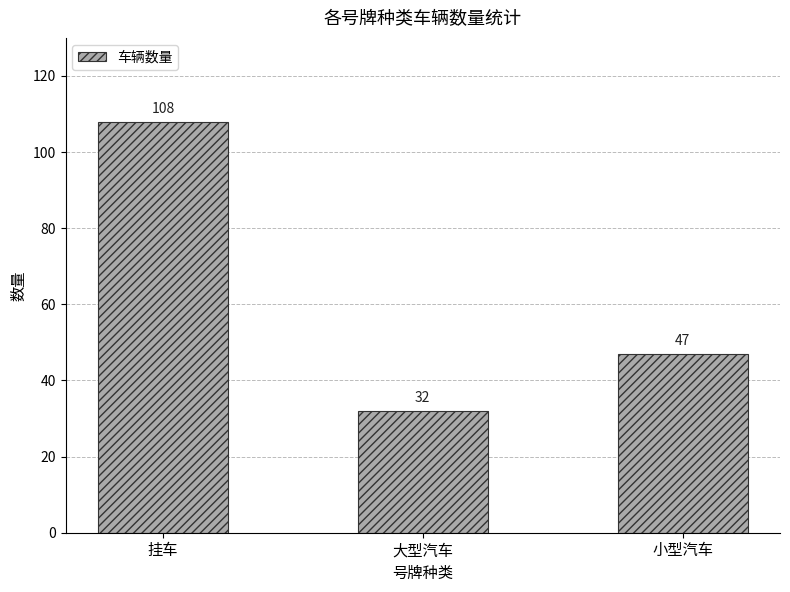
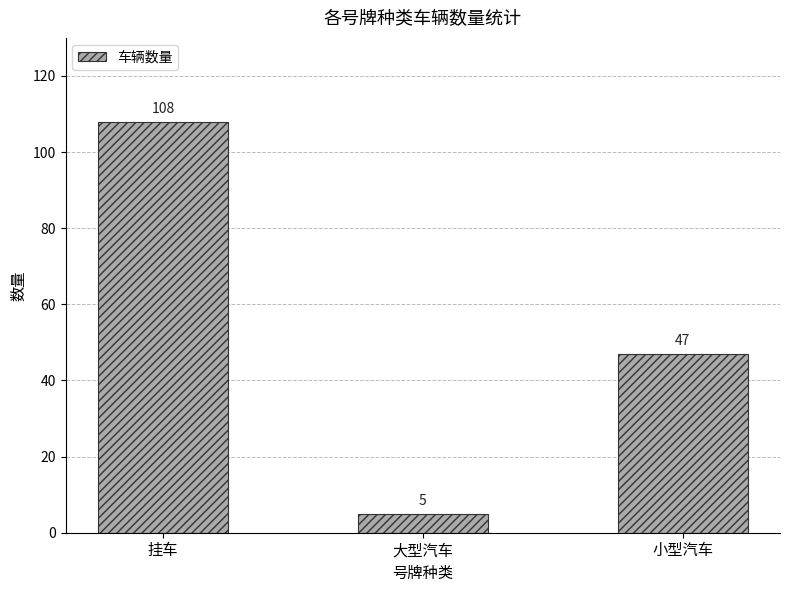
大型汽车: 32 -> 5
